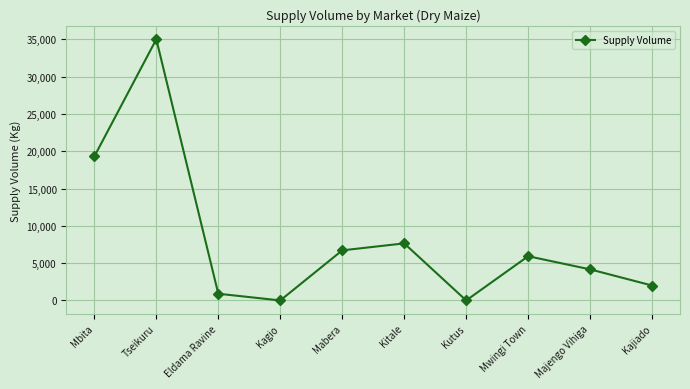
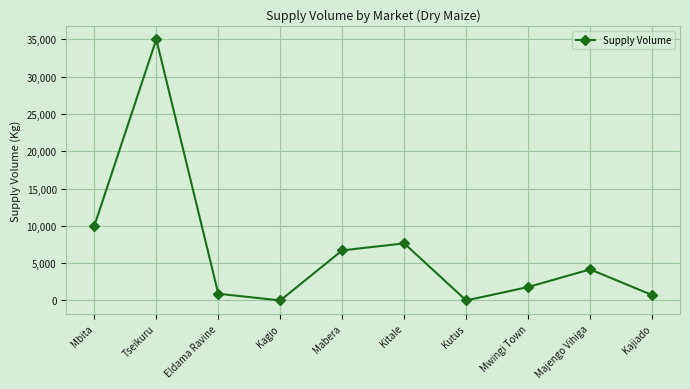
Mbita: 19,000 -> 10,000
Mwingi Town: 6,000 -> 2,000
Kajiado: 2,000 -> 1,000
